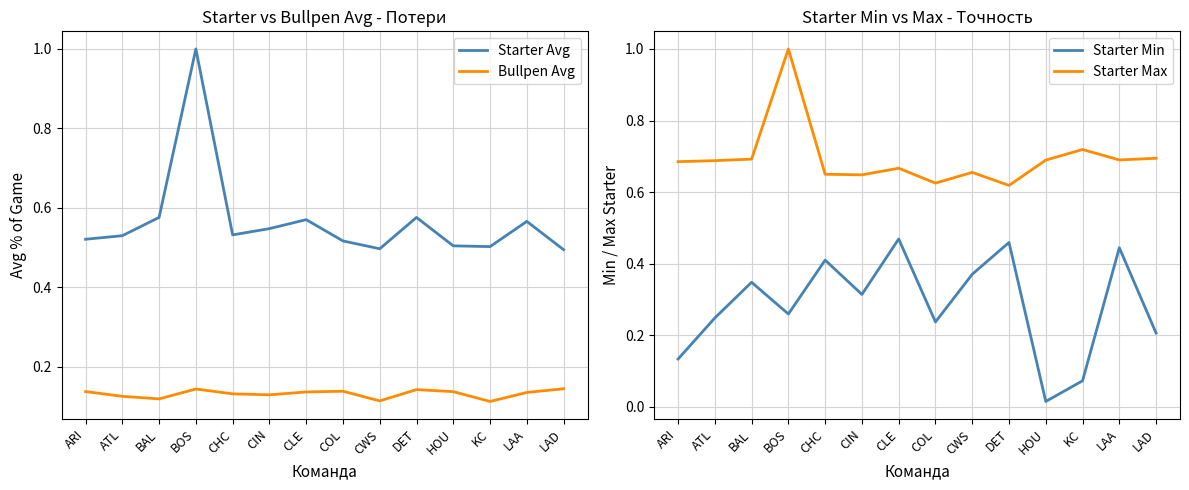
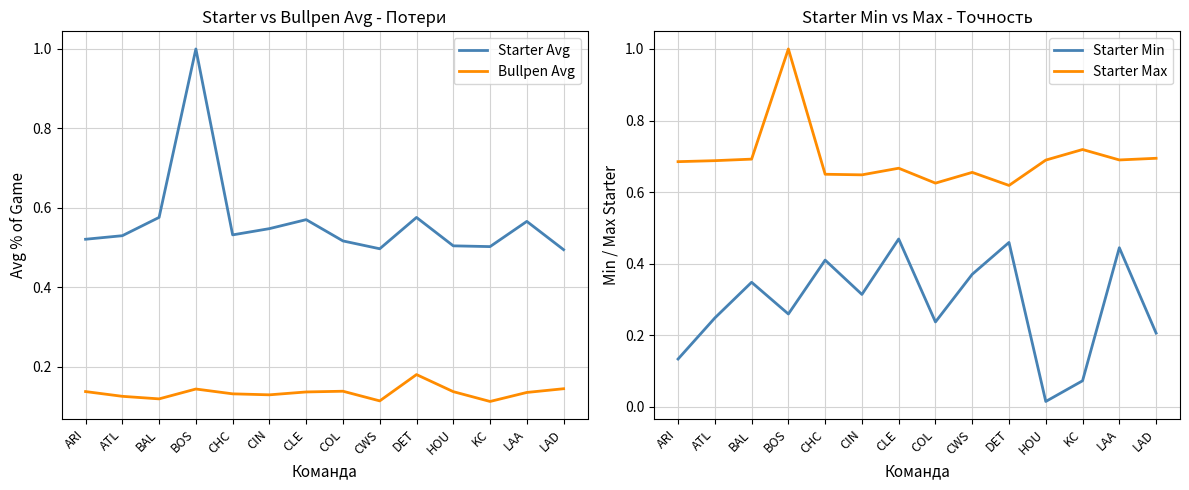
Starter vs Bullpen Avg - Потери, Bullpen Avg, DET: 0.14 -> 0.18
